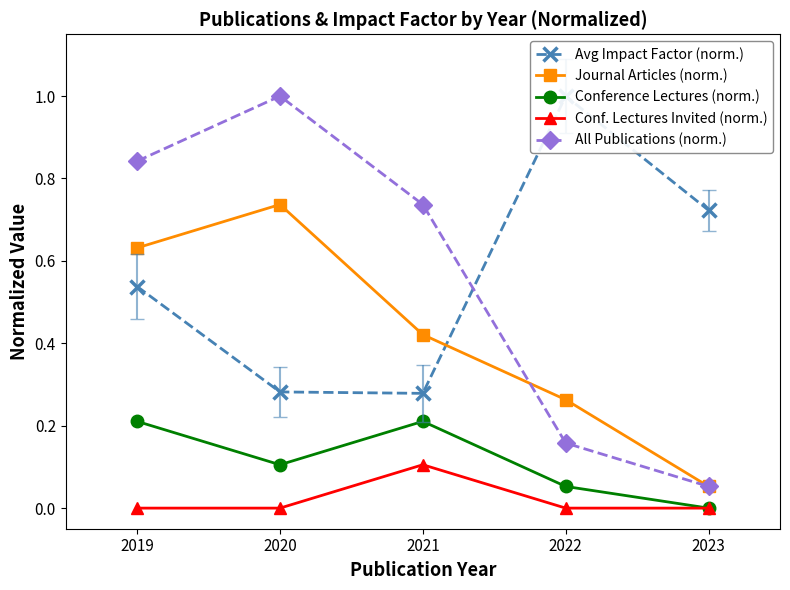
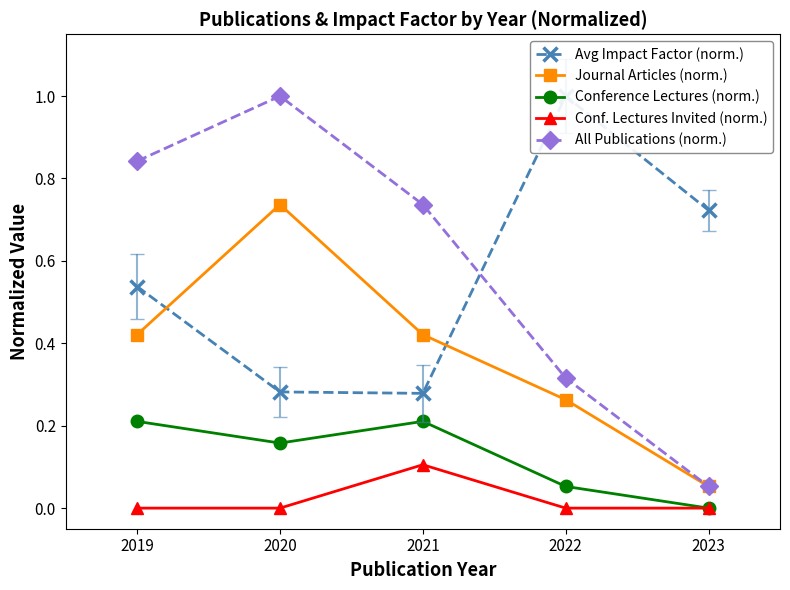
Journal Articles (norm.), 2019: 0.63 -> 0.42
Conference Lectures (norm.), 2020: 0.11 -> 0.16
All Publications (norm.), 2022: 0.16 -> 0.32
